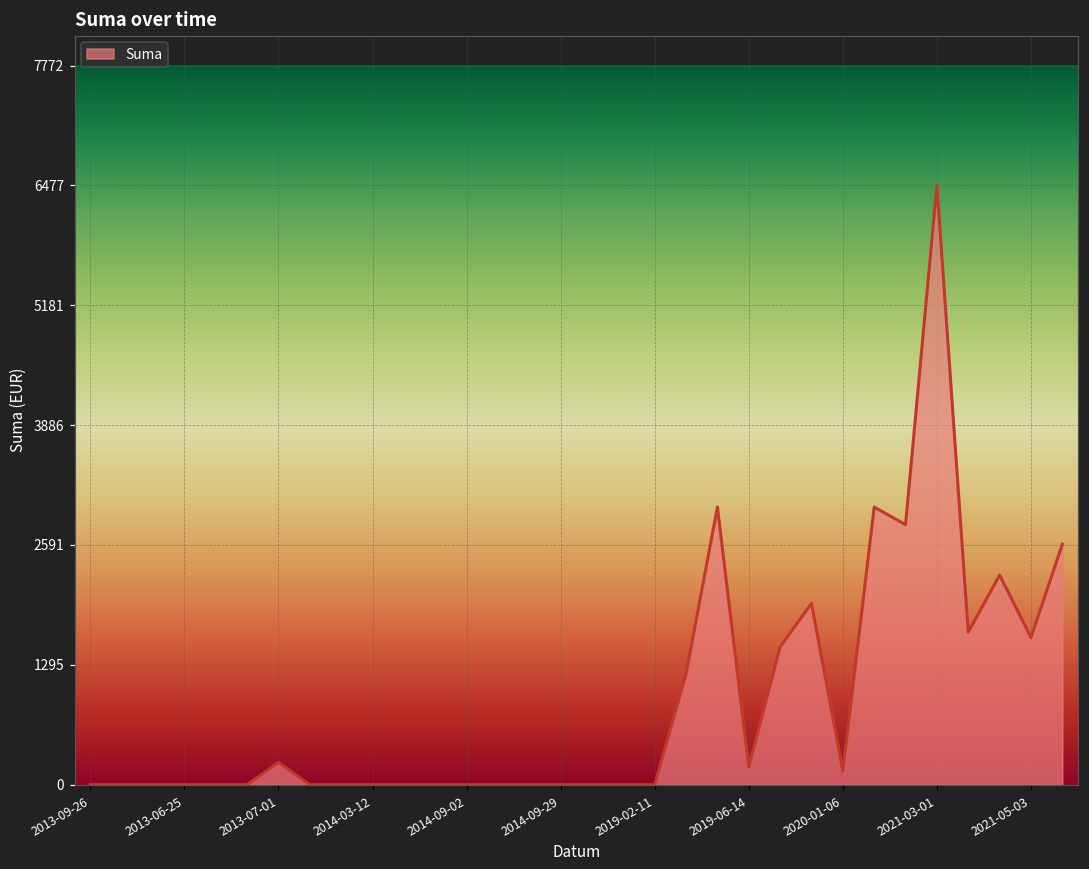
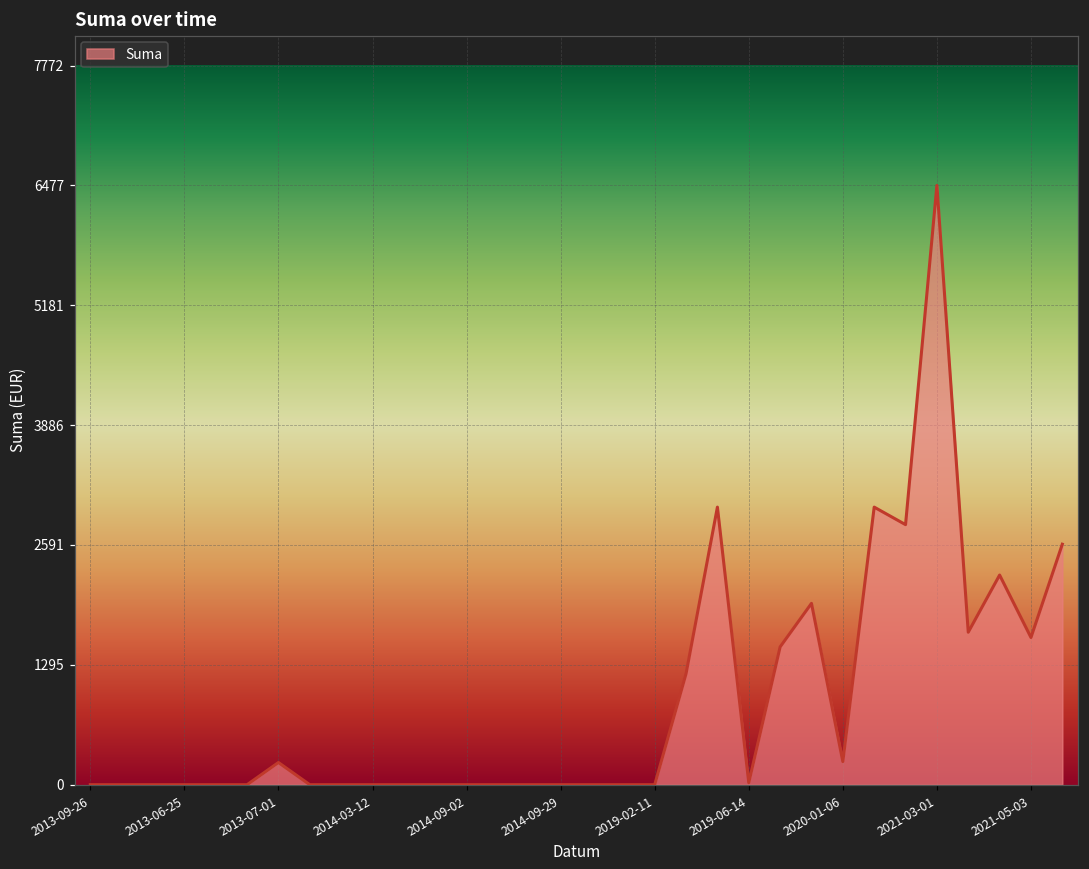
2019-06-14: 200 -> 0
2020-01-06: 200 -> 300
